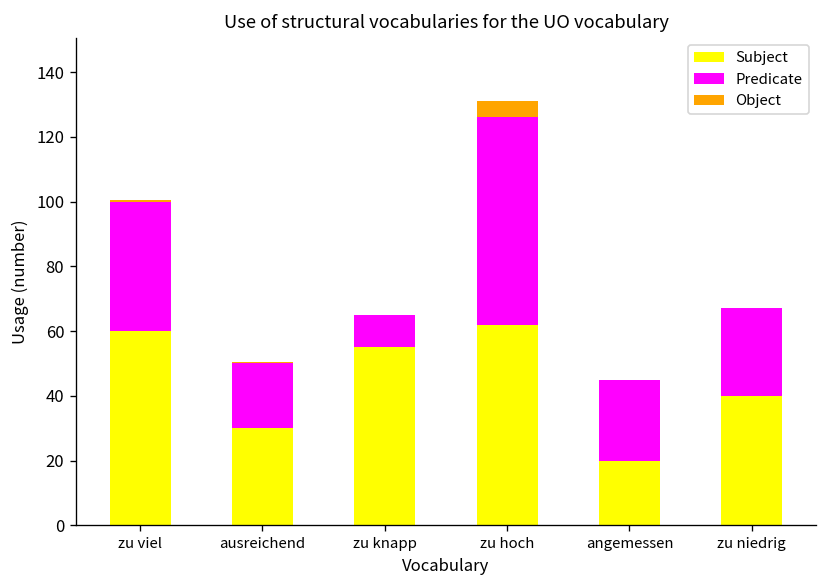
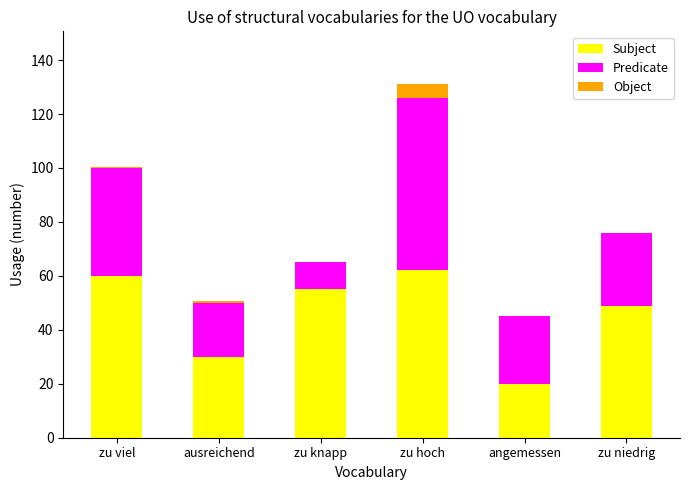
Subject, zu niedrig: 40 -> 49
